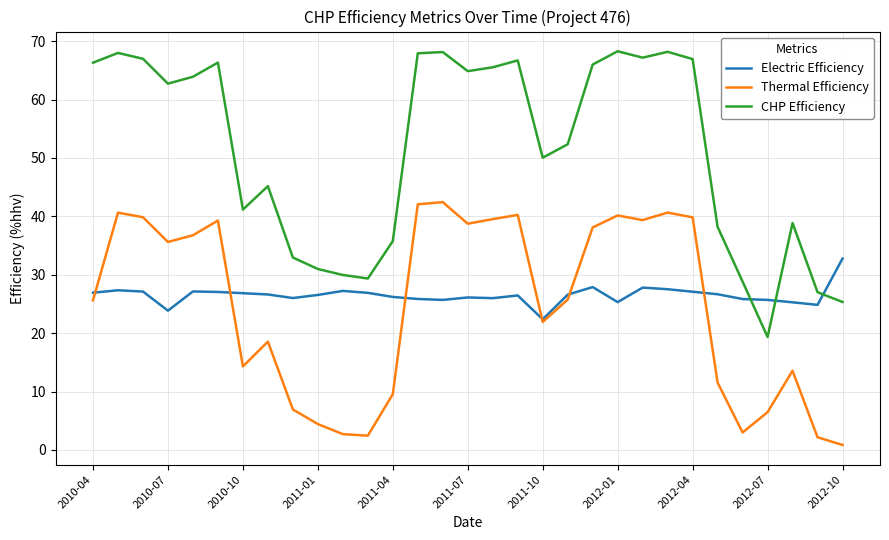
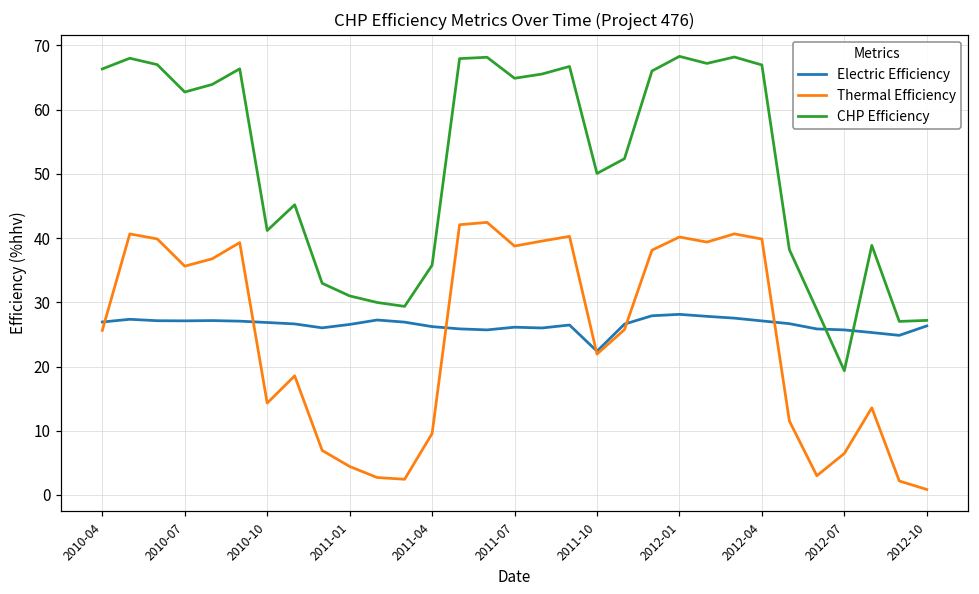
Electric Efficiency, 2010-07: 24 -> 27
Electric Efficiency, 2012-01: 25 -> 28
Electric Efficiency, 2012-10: 33 -> 26
CHP Efficiency, 2012-10: 25 -> 27
